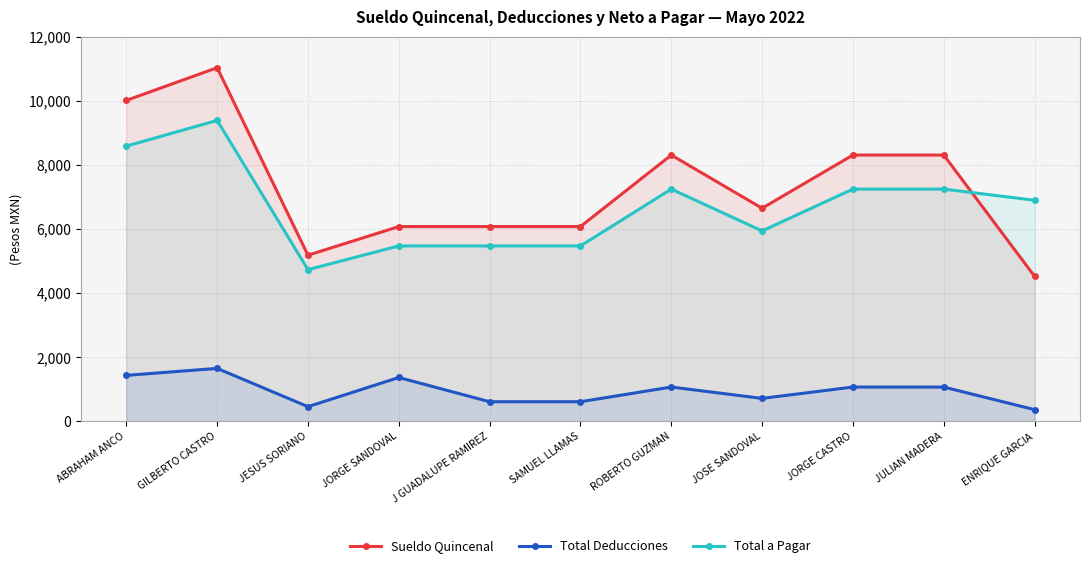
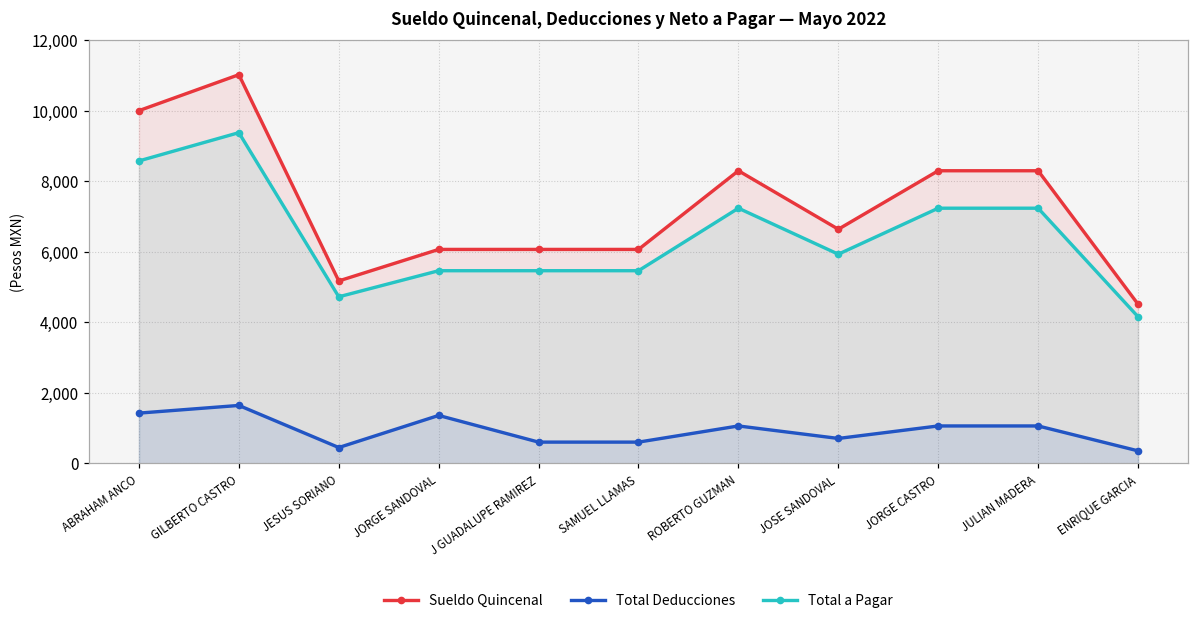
Total a Pagar, ENRIQUE GARCIA: 6,900 -> 4,200
